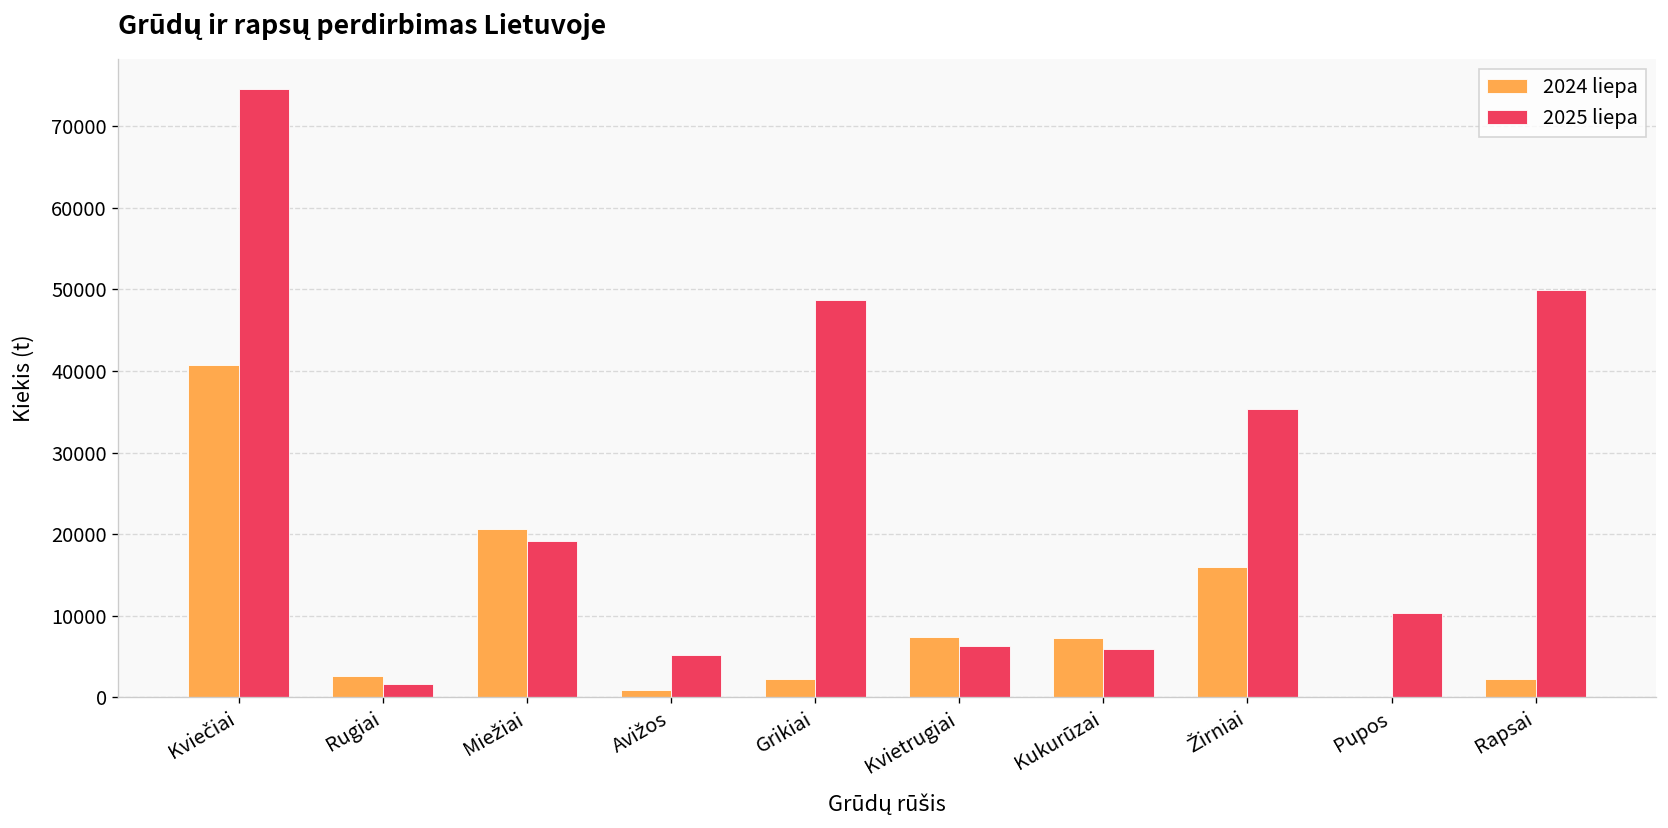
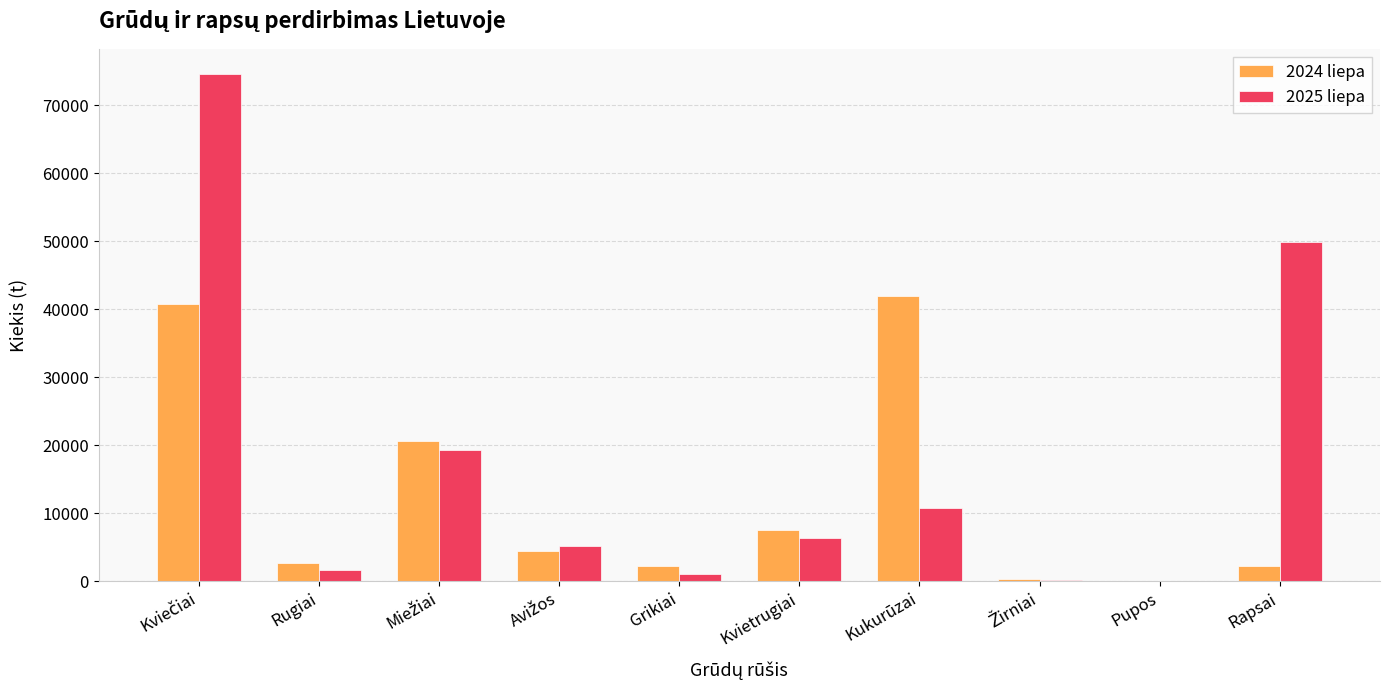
2024 liepa, Avižos: 1000 -> 4000
2025 liepa, Grikiai: 49000 -> 1000
2024 liepa, Kukurūzai: 7000 -> 42000
2025 liepa, Kukurūzai: 6000 -> 11000
2024 liepa, Žirniai: 16000 -> 0
2025 liepa, Žirniai: 35000 -> 0
2025 liepa, Pupos: 10000 -> 0
